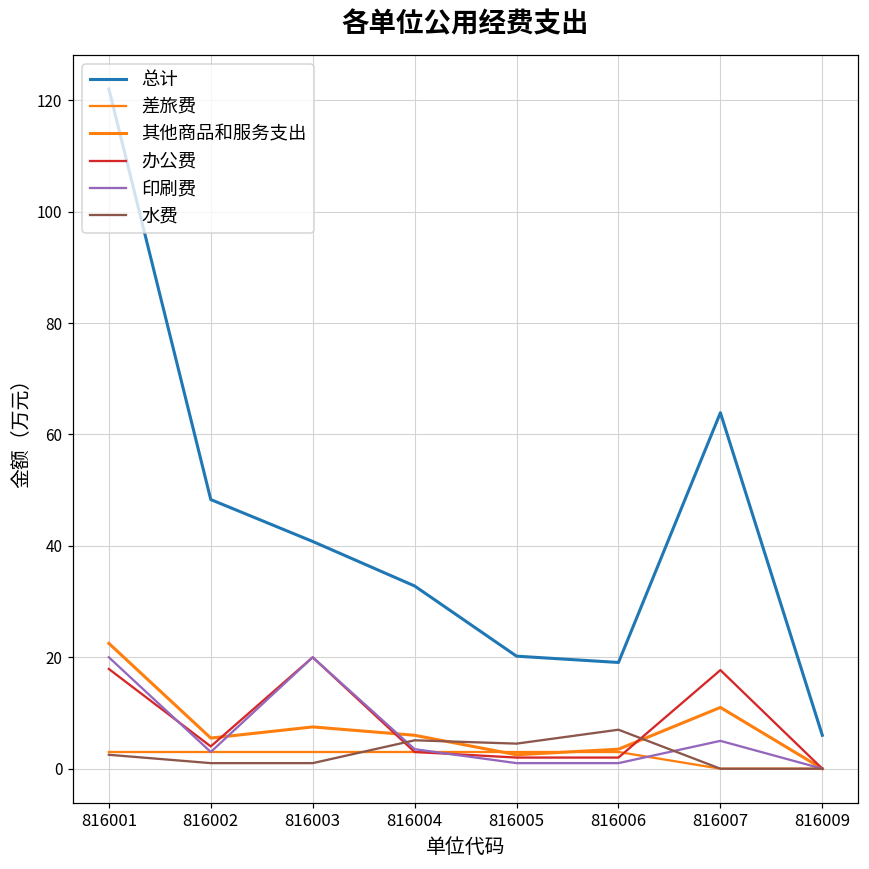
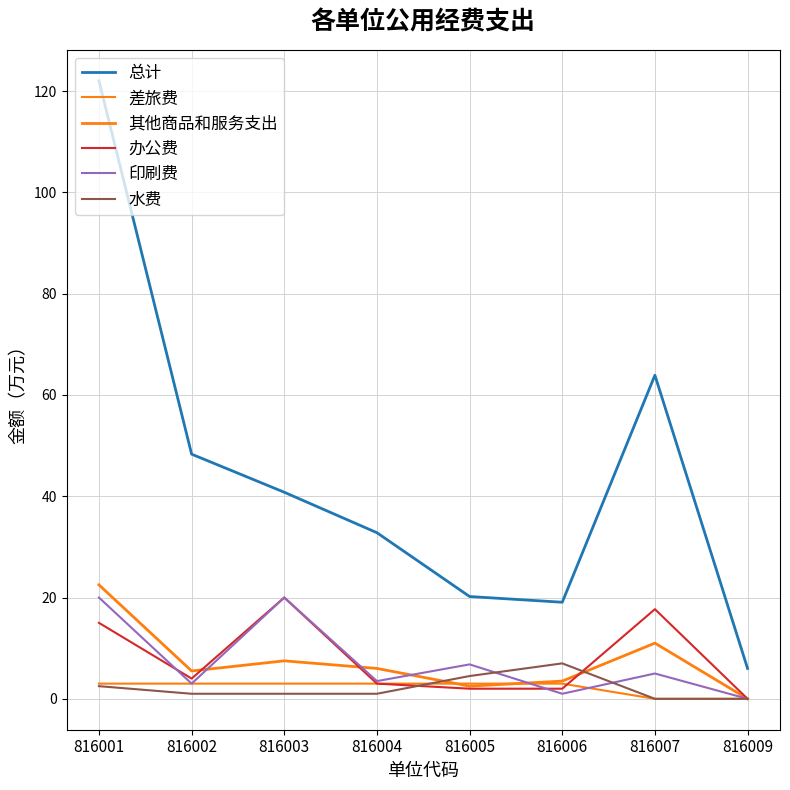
办公费, 816001: 18 -> 15
水费, 816004: 5 -> 1
印刷费, 816005: 1 -> 7
